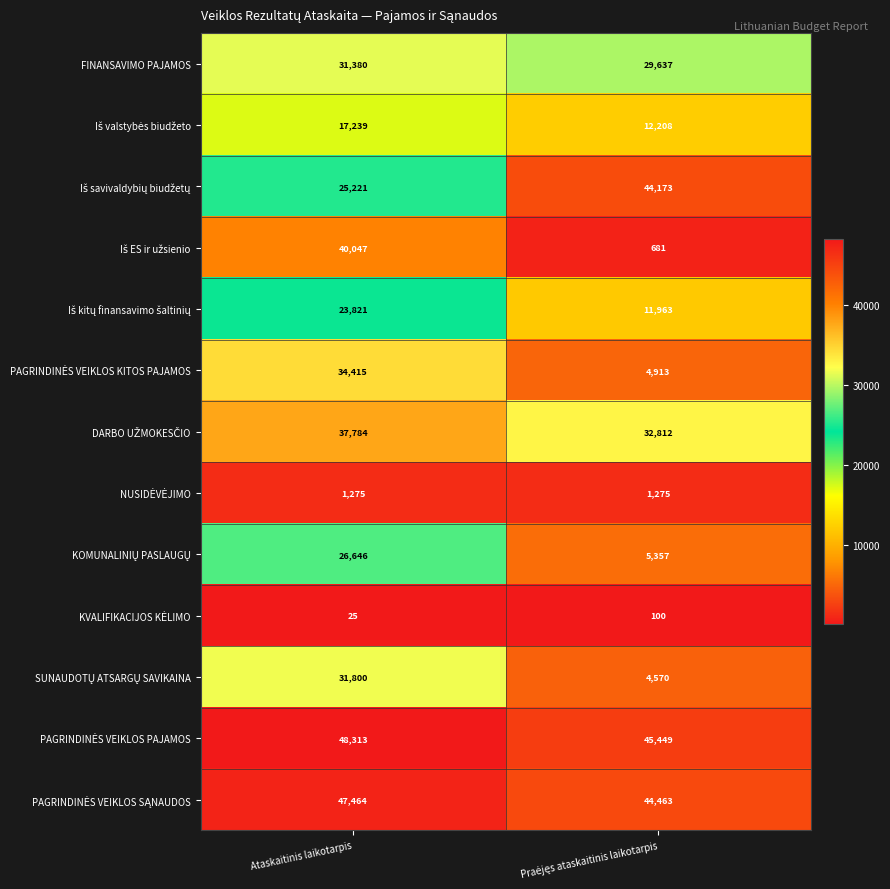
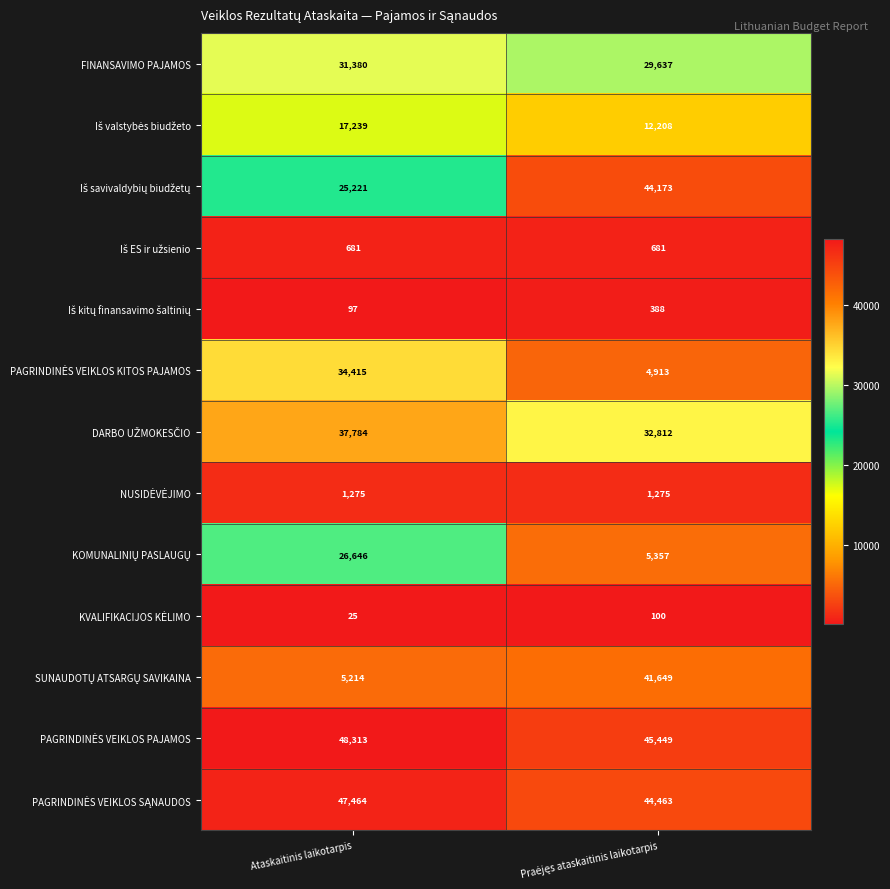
Iš ES ir užsienio, Ataskaitinis laikotarpis: 40,047 -> 681
Iš kitų finansavimo šaltinių, Ataskaitinis laikotarpis: 23,821 -> 97
Iš kitų finansavimo šaltinių, Praėjęs ataskaitinis laikotarpis: 11,963 -> 388
SUNAUDOTŲ ATSARGŲ SAVIKAINA, Ataskaitinis laikotarpis: 31,800 -> 5,214
SUNAUDOTŲ ATSARGŲ SAVIKAINA, Praėjęs ataskaitinis laikotarpis: 4,570 -> 41,649
